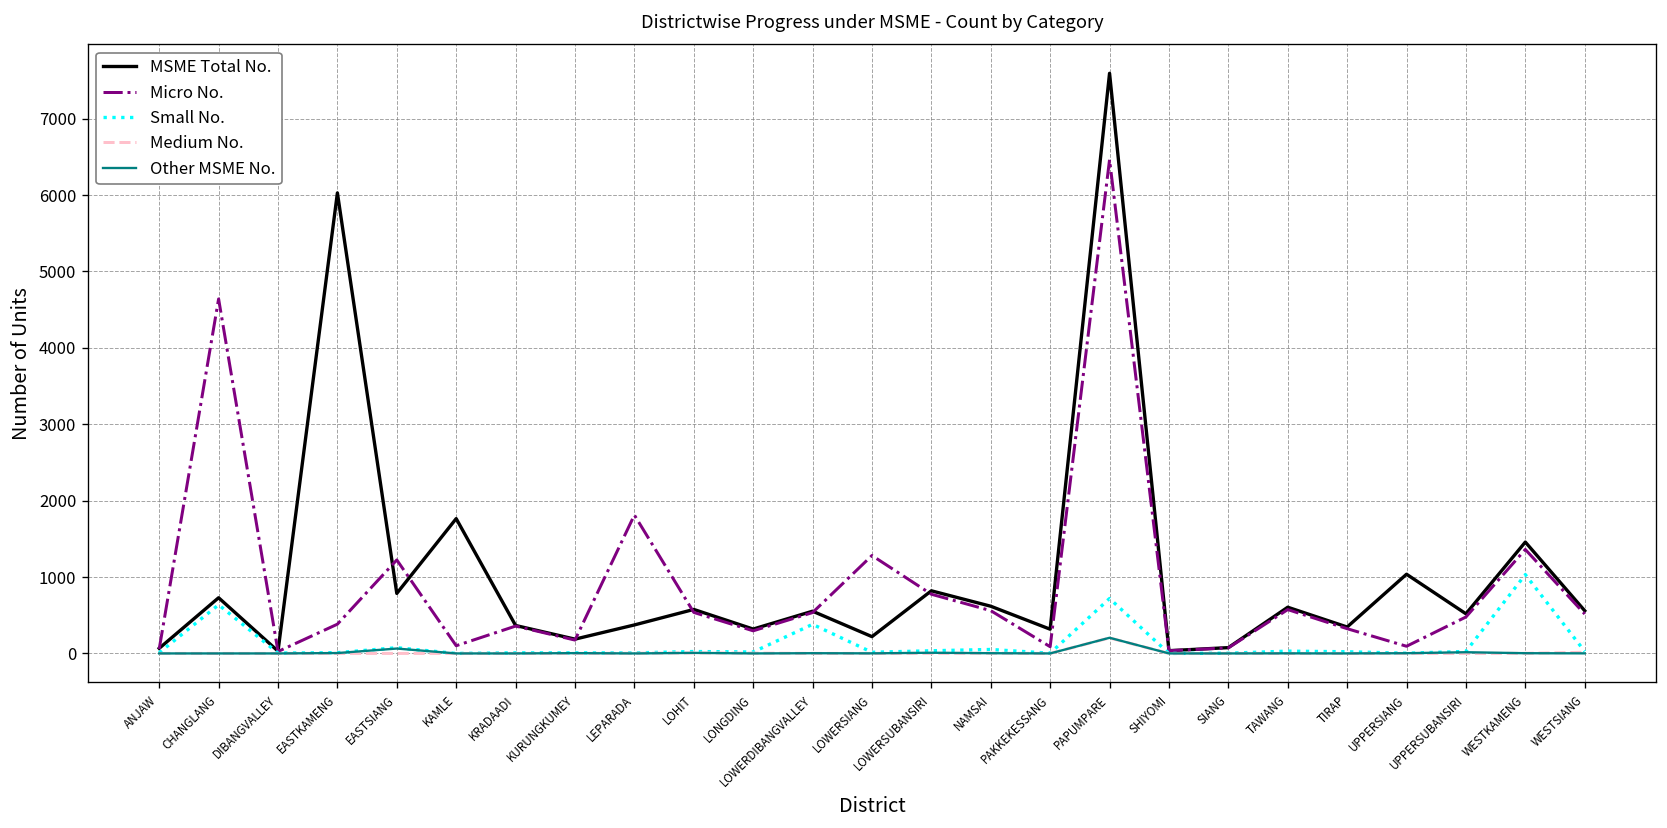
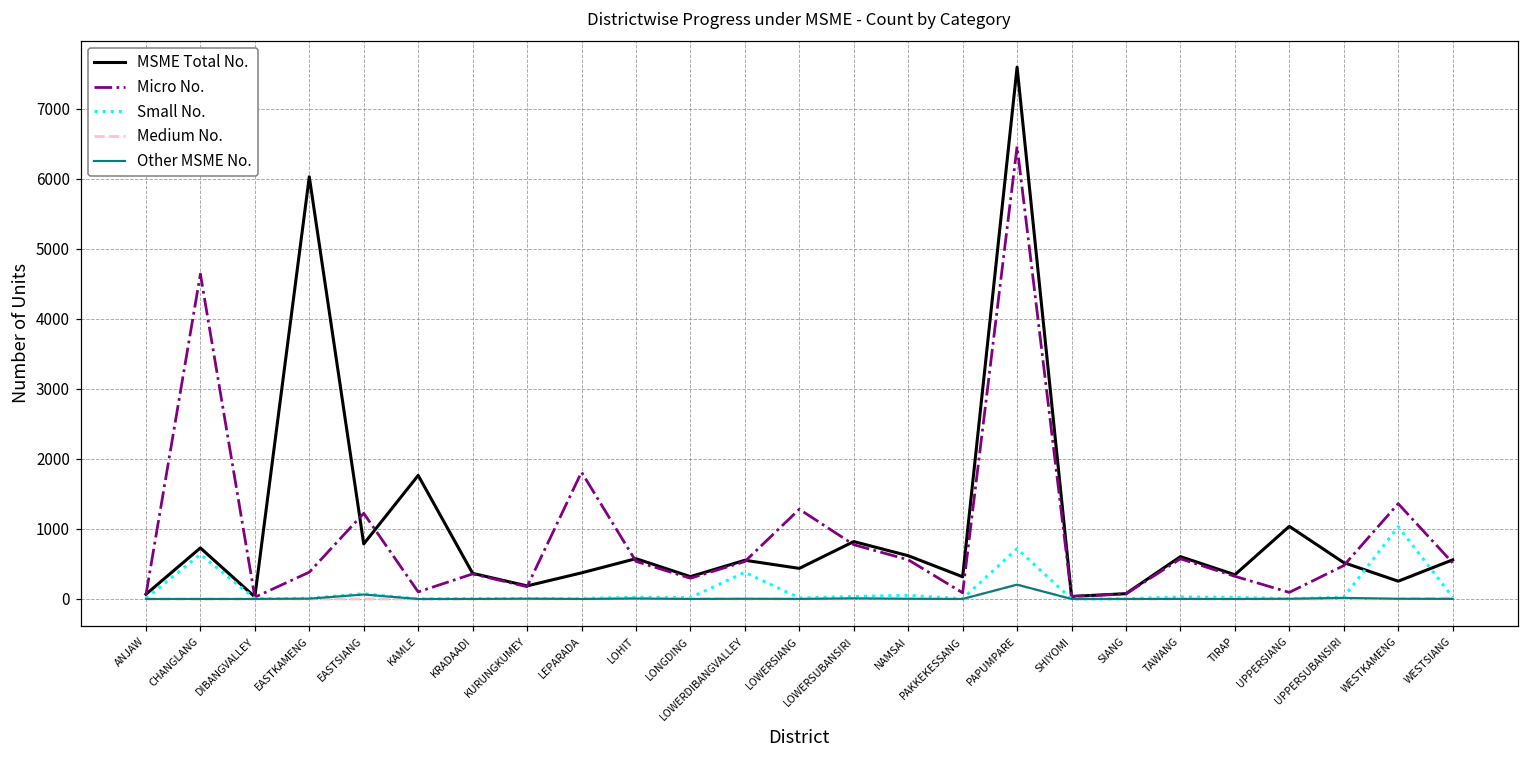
MSME Total No., LOWERSIANG: 200 -> 400
MSME Total No., WESTKAMENG: 1500 -> 300
